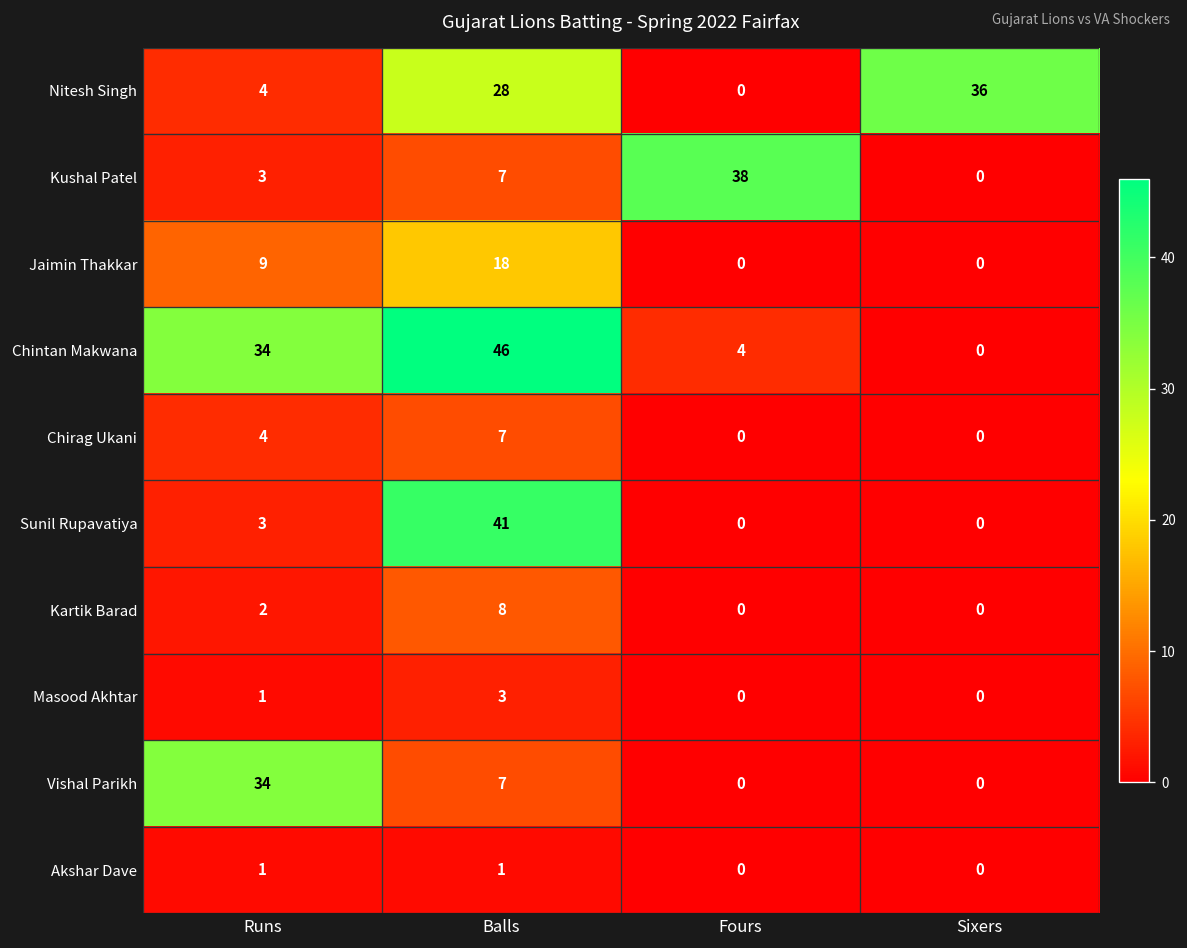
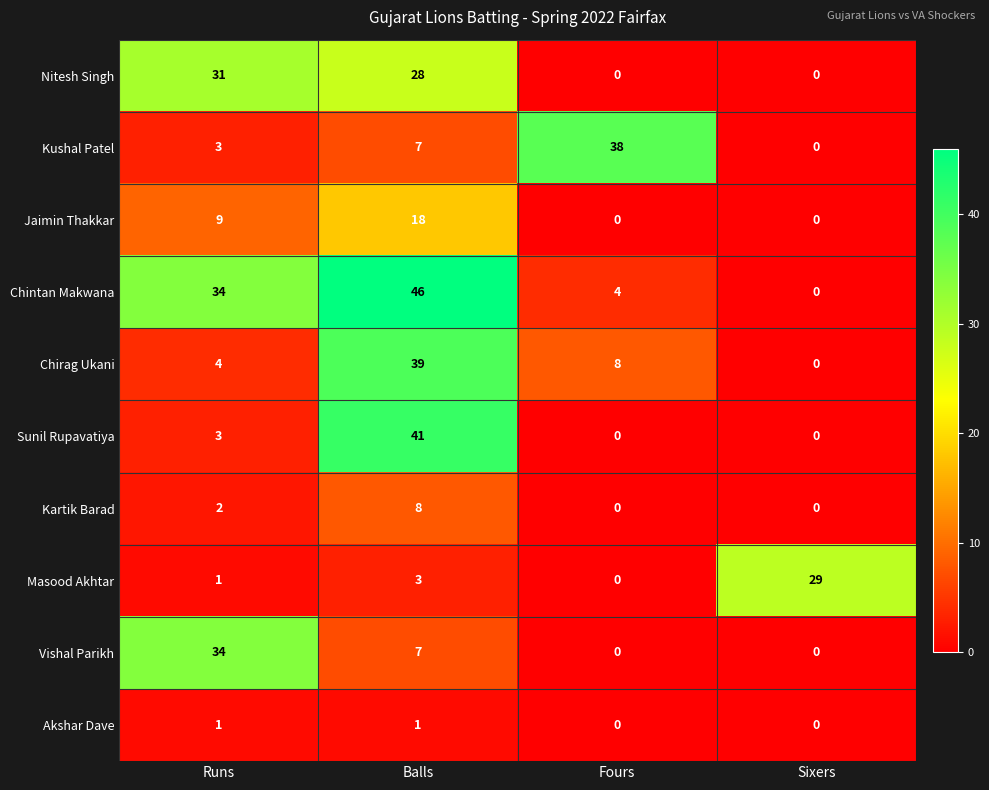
Nitesh Singh, Runs: 4 -> 31
Nitesh Singh, Sixers: 36 -> 0
Chirag Ukani, Balls: 7 -> 39
Chirag Ukani, Fours: 0 -> 8
Masood Akhtar, Sixers: 0 -> 29
